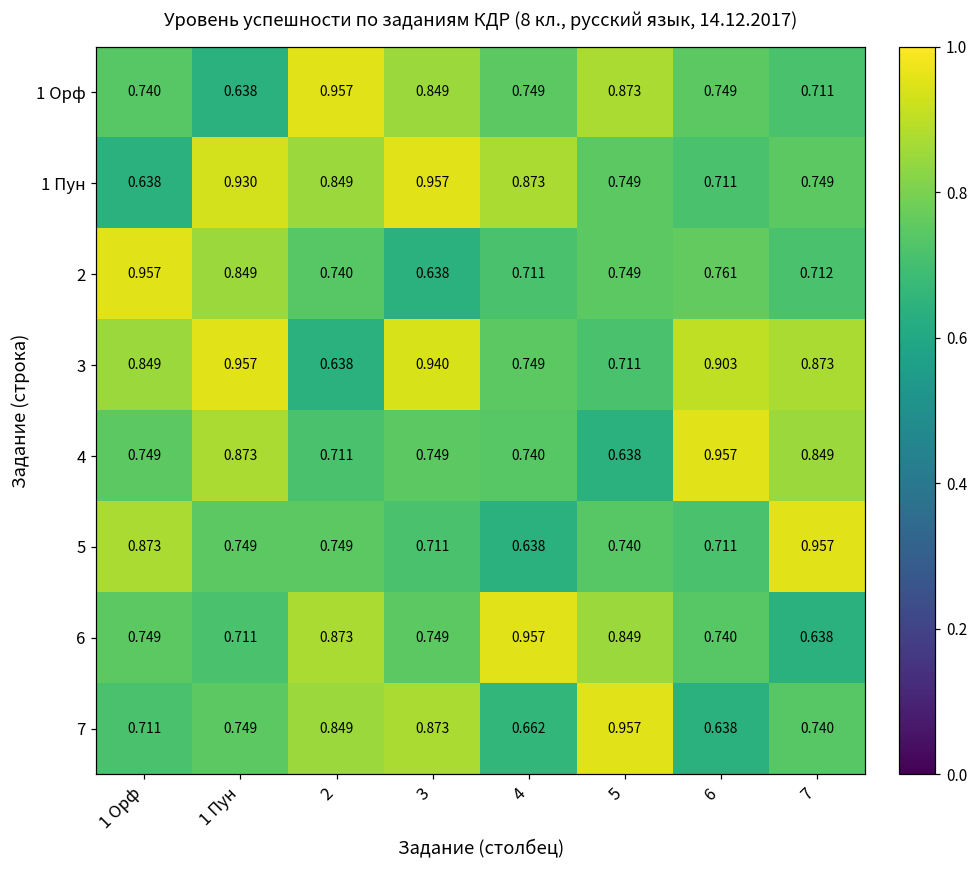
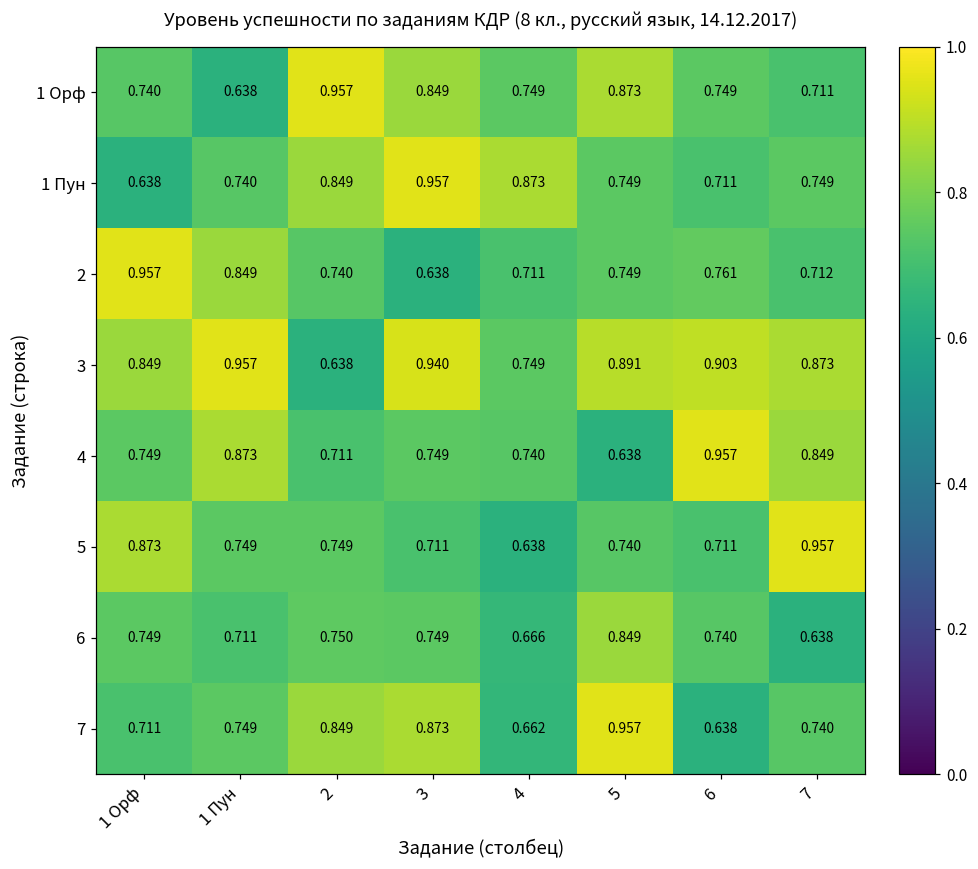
1 Пун, 1 Пун: 0.930 -> 0.740
3, 5: 0.711 -> 0.891
6, 2: 0.873 -> 0.750
6, 4: 0.957 -> 0.666
